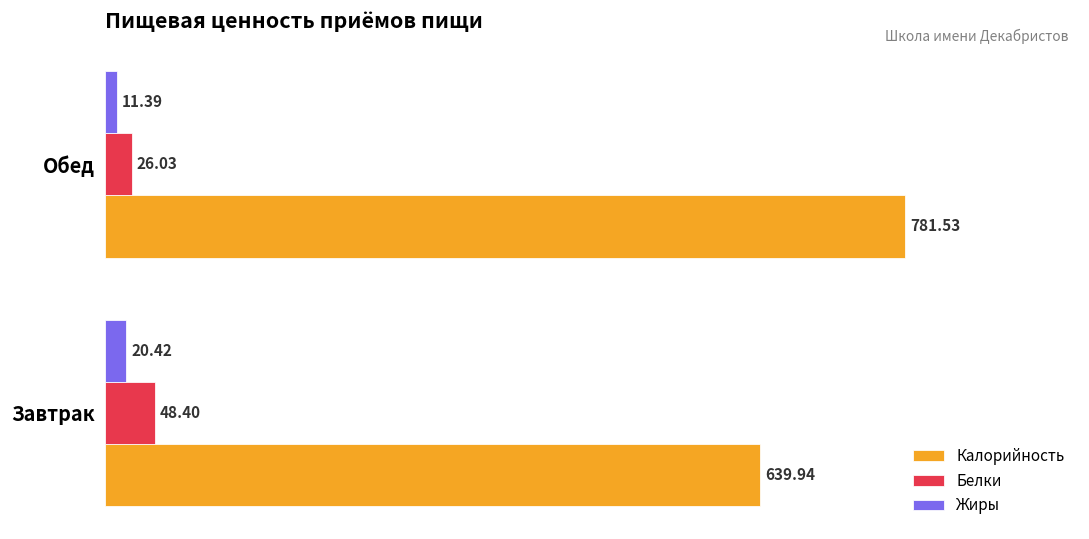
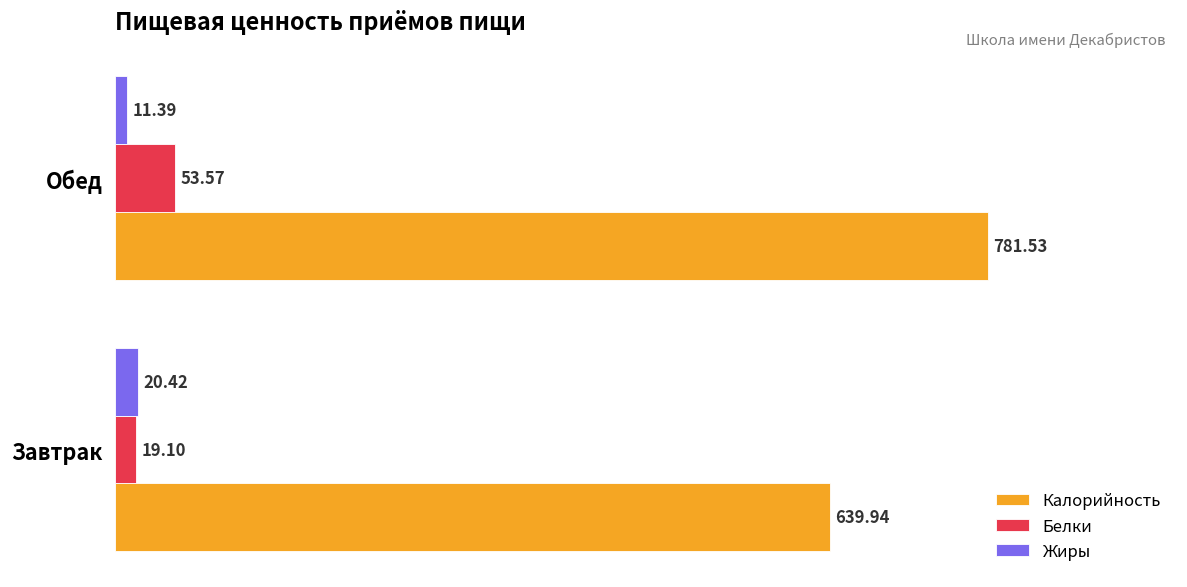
Белки, Обед: 26.03 -> 53.57
Белки, Завтрак: 48.40 -> 19.10
